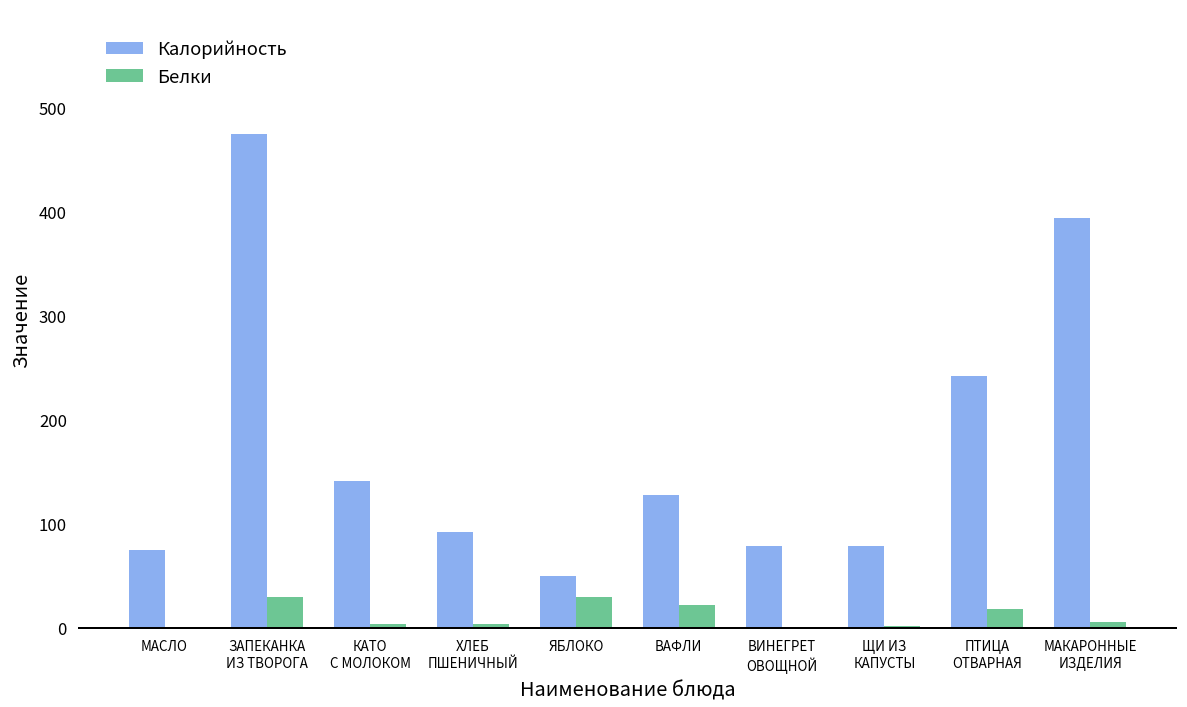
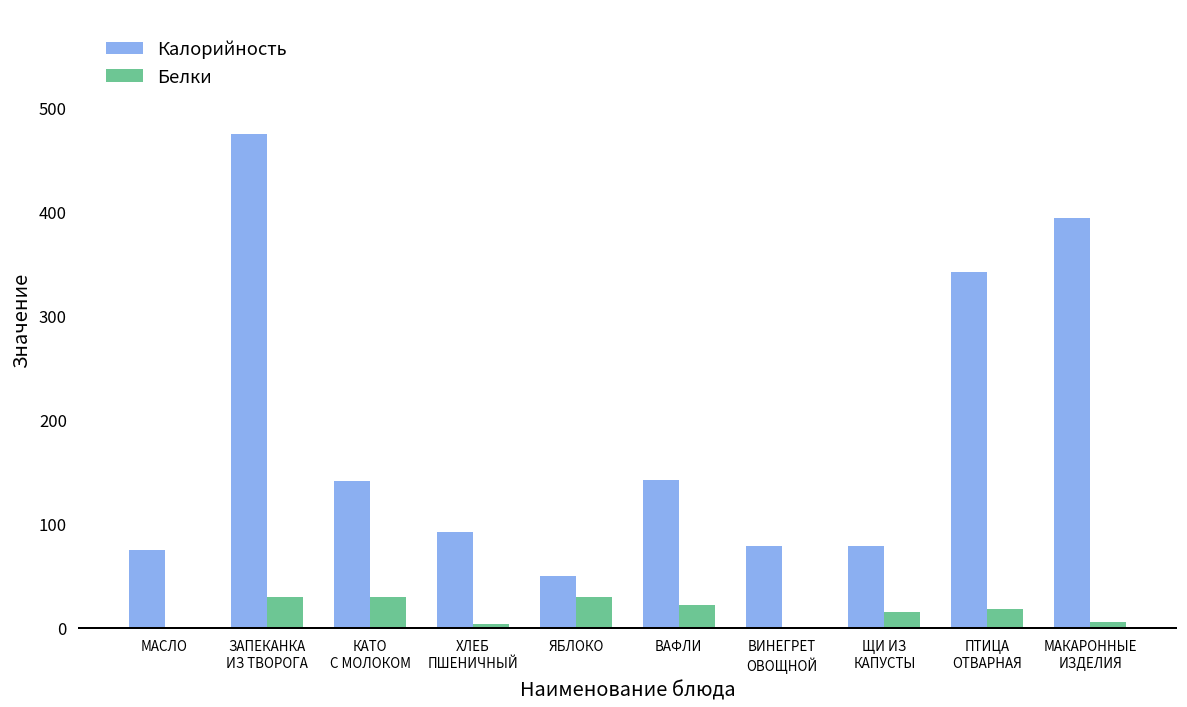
Белки, КАТО С МОЛОКОМ: 0 -> 30
Калорийность, ВАФЛИ: 130 -> 140
Белки, ЩИ ИЗ КАПУСТЫ: 0 -> 20
Калорийность, ПТИЦА ОТВАРНАЯ: 240 -> 340
